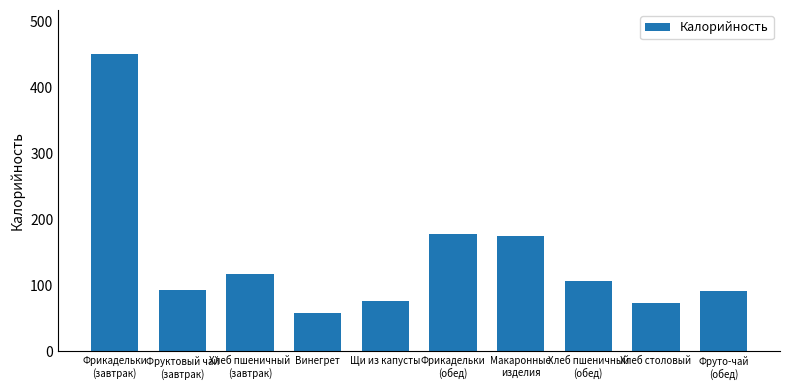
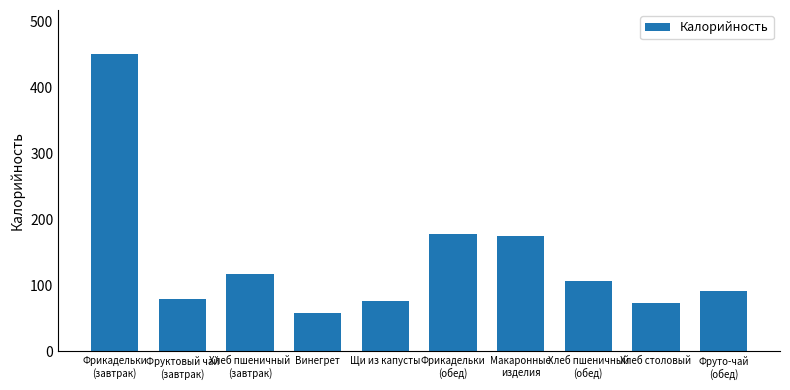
Фруктовый чай (завтрак): 90 -> 80
